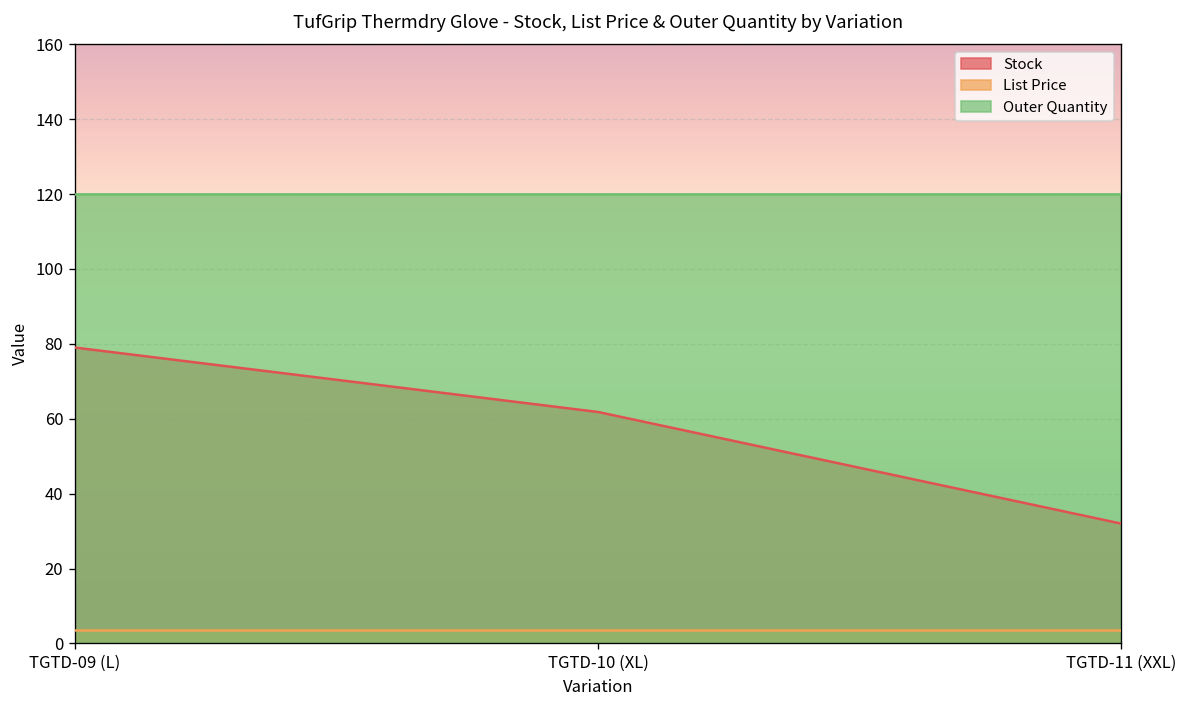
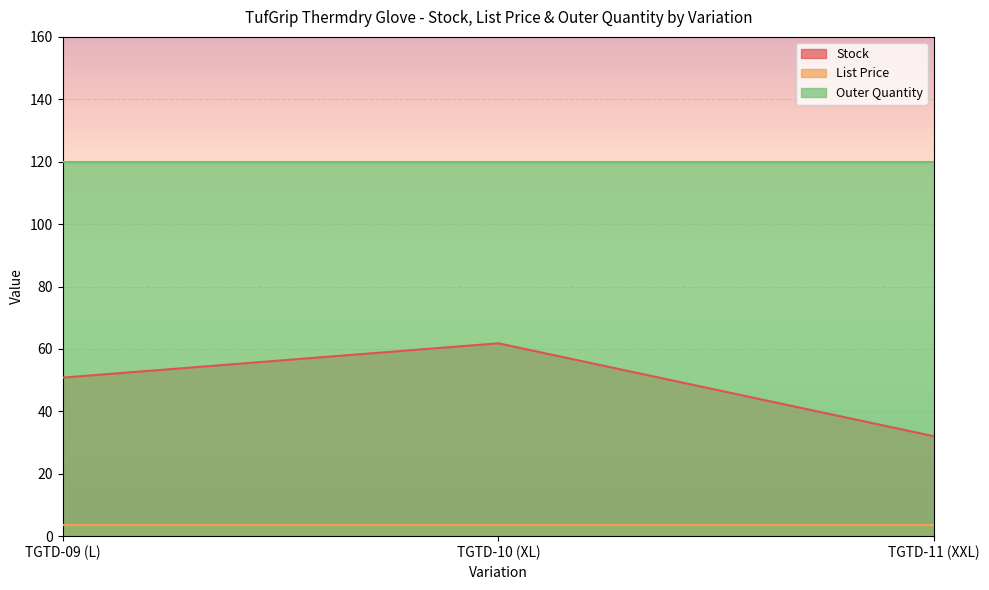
Stock, TGTD-09 (L): 79 -> 51
